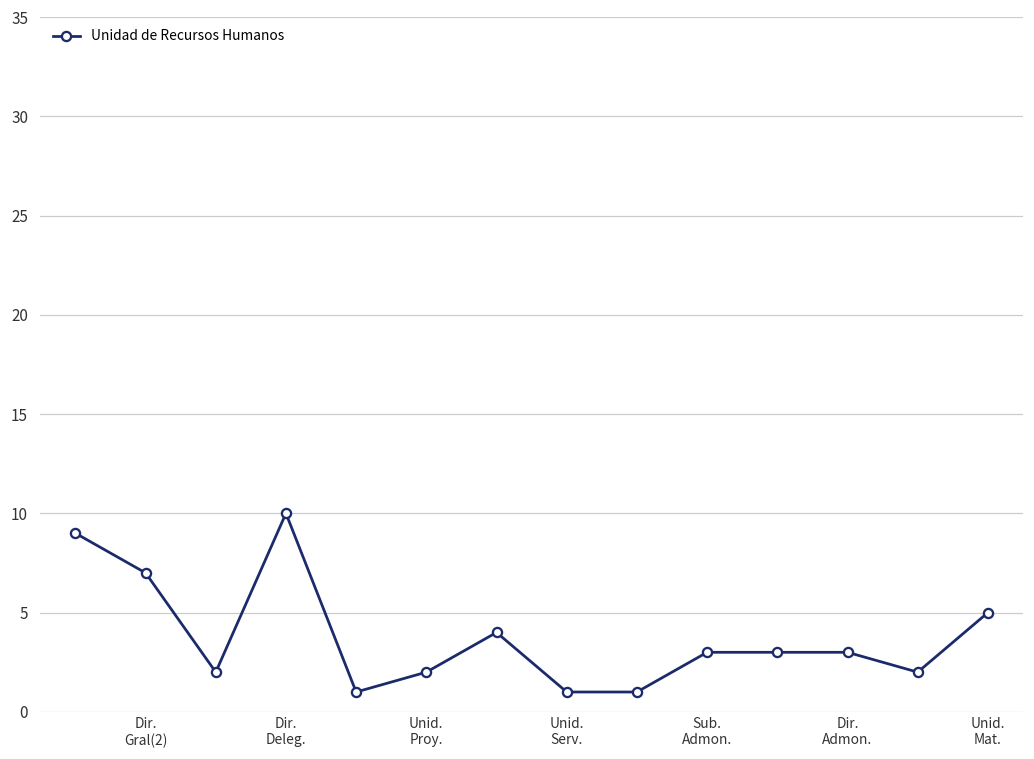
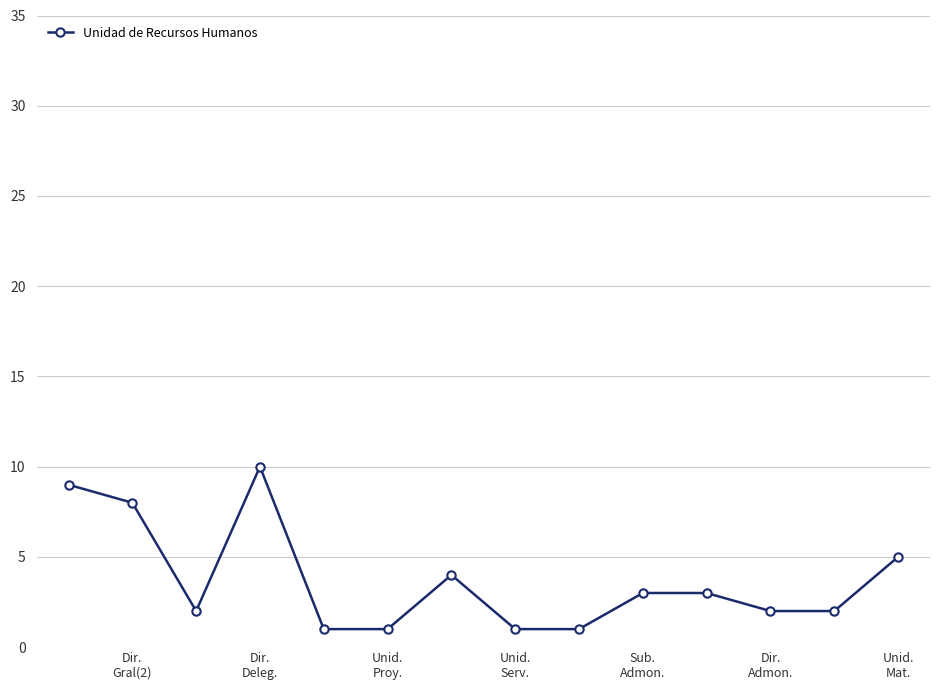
Dir. Gral(2): 7 -> 8
Unid. Proy.: 2 -> 1
Dir. Admon.: 3 -> 2
